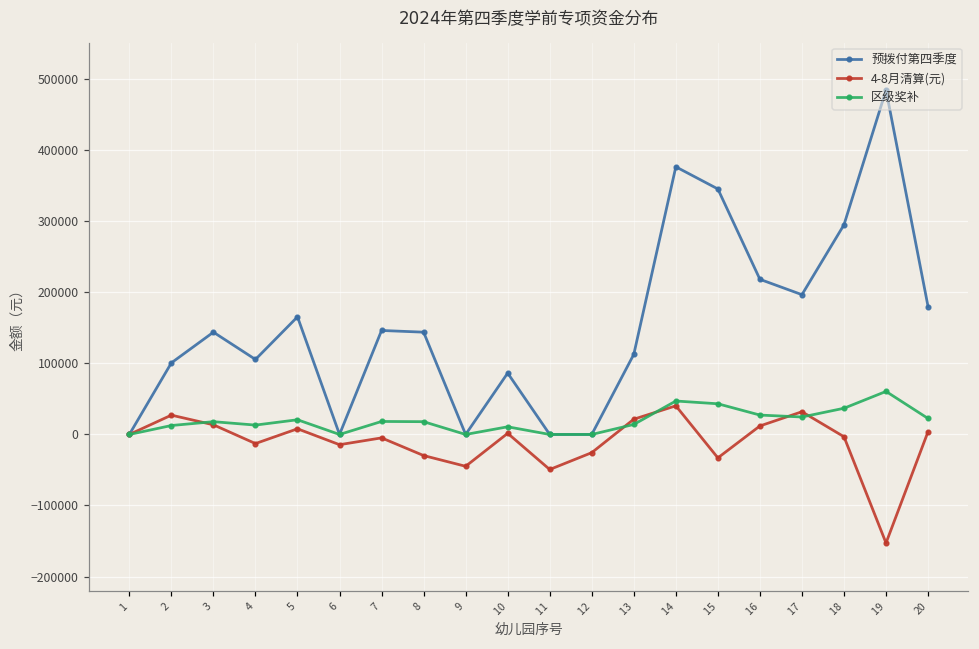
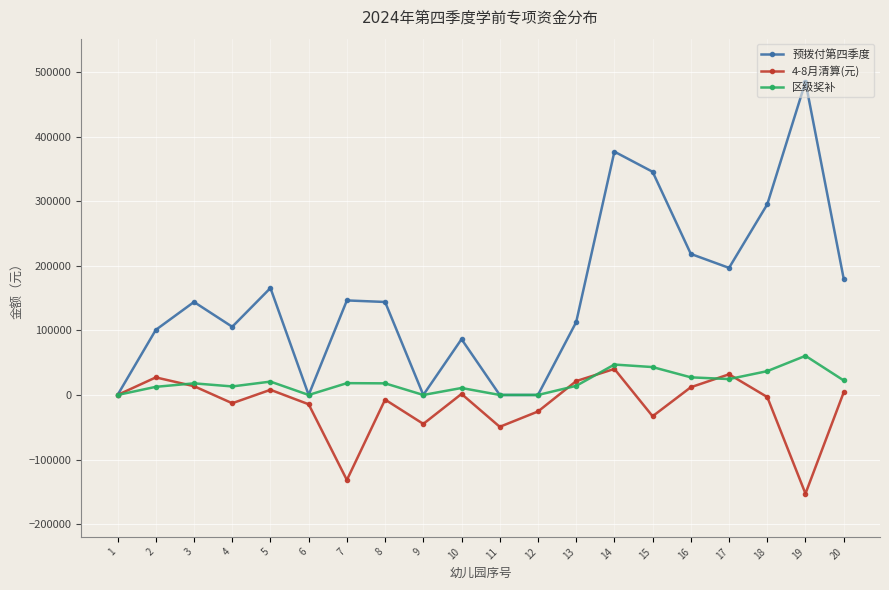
4-8月清算(元), 7: 0 -> -130000
4-8月清算(元), 8: -30000 -> -10000
